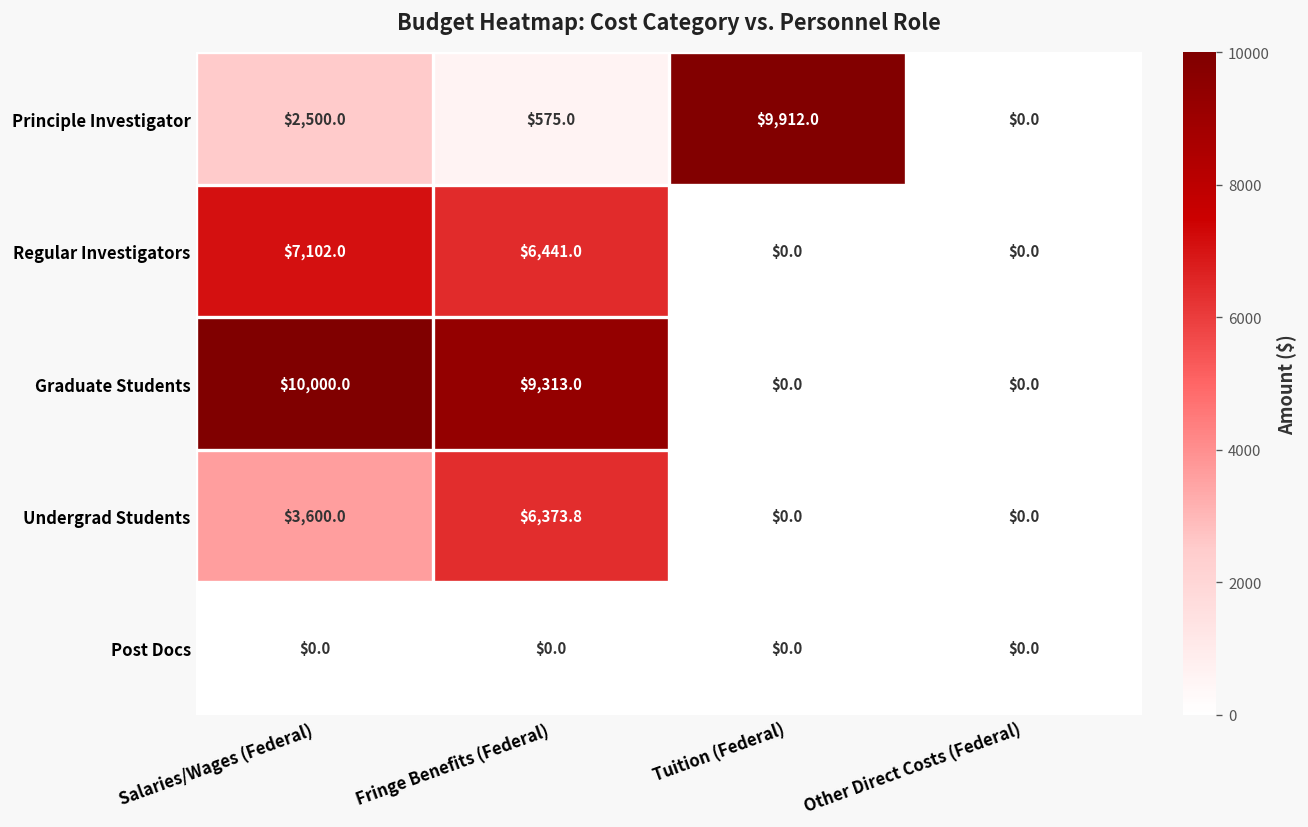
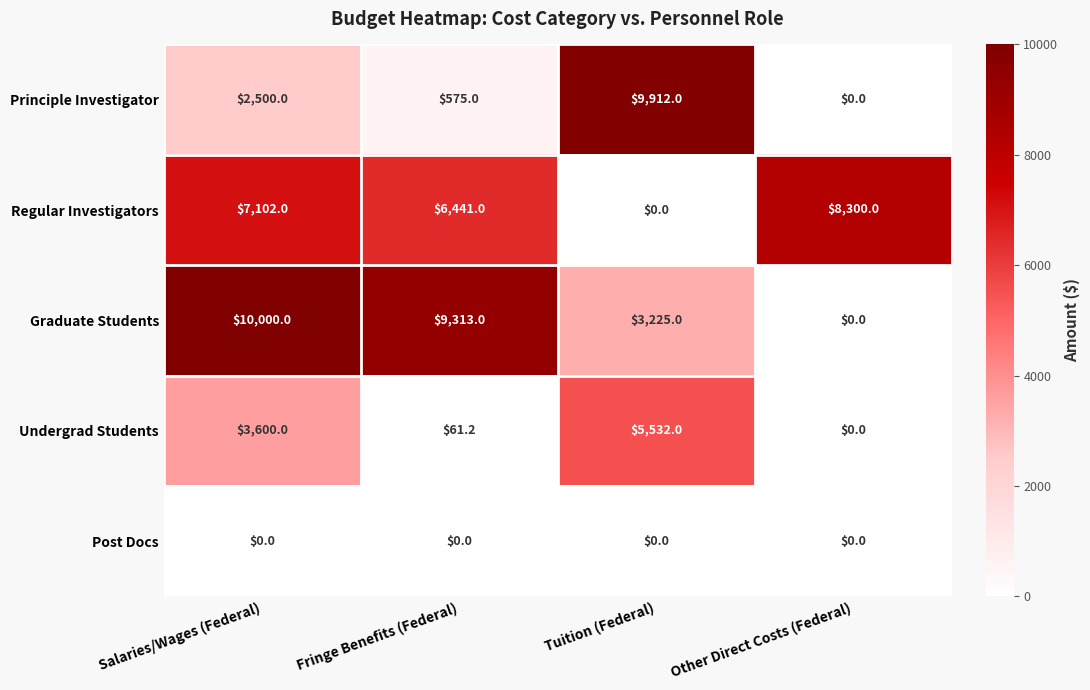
Regular Investigators, Other Direct Costs (Federal): $0.0 -> $8,300.0
Graduate Students, Tuition (Federal): $0.0 -> $3,225.0
Undergrad Students, Fringe Benefits (Federal): $6,373.8 -> $61.2
Undergrad Students, Tuition (Federal): $0.0 -> $5,532.0
